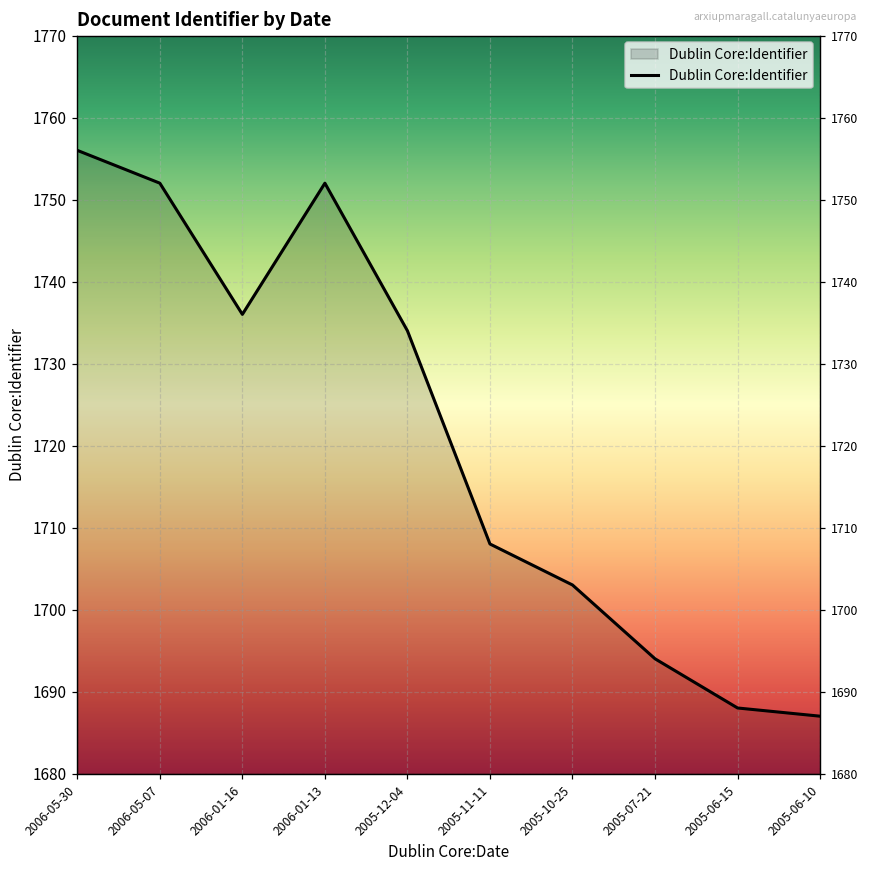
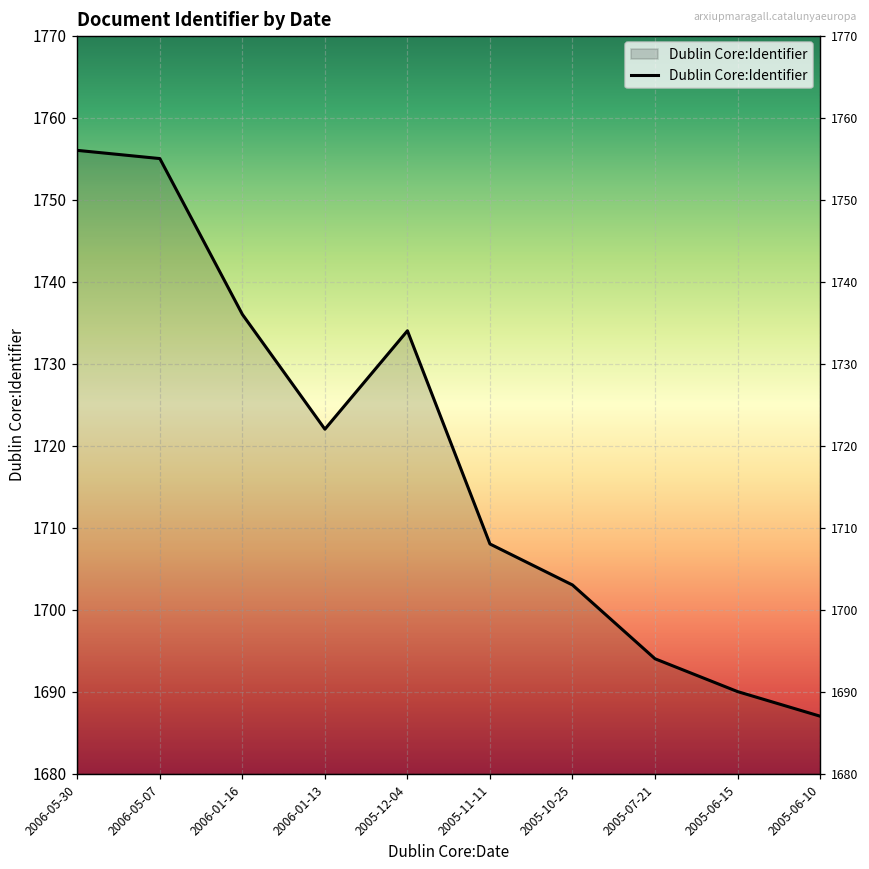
2006-05-07: 1752 -> 1755
2006-01-13: 1752 -> 1722
2005-06-15: 1688 -> 1690
